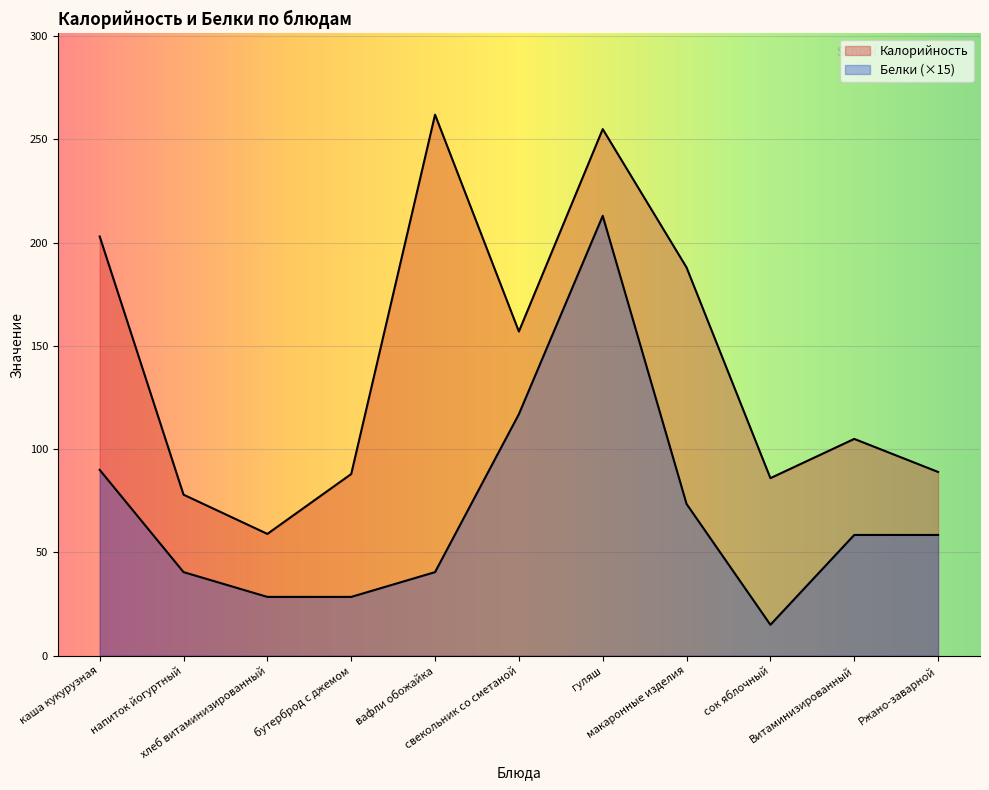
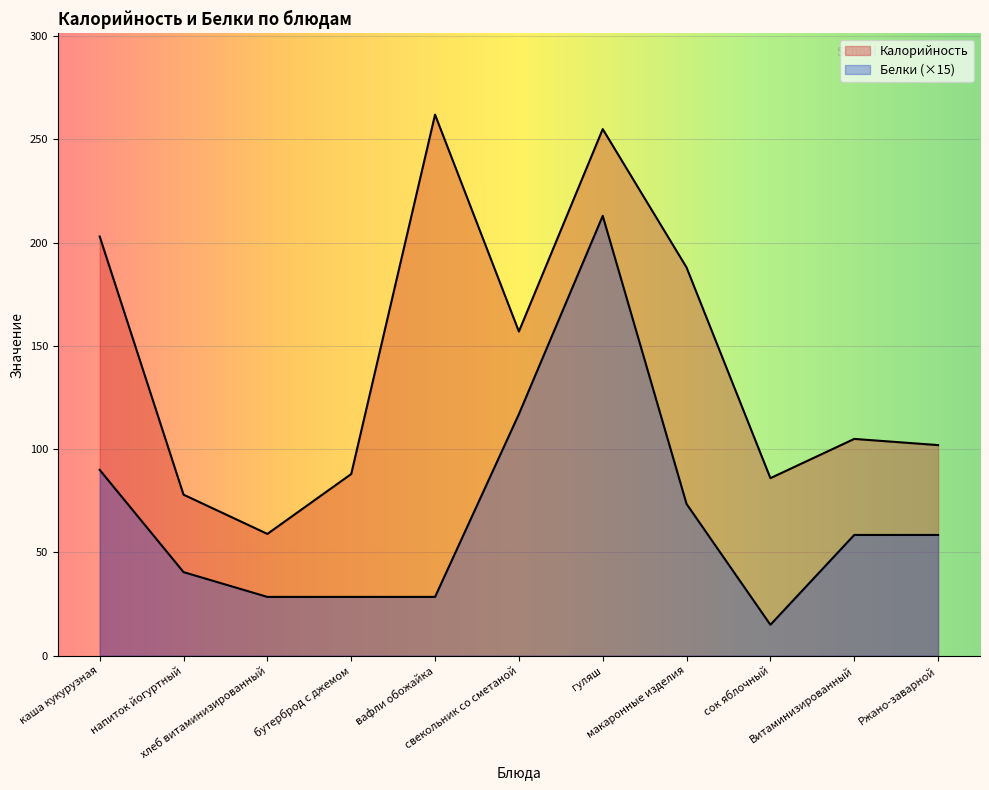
Белки (×15), вафли обожайка: 41 -> 29
Калорийность, Ржано-заварной: 89 -> 102
